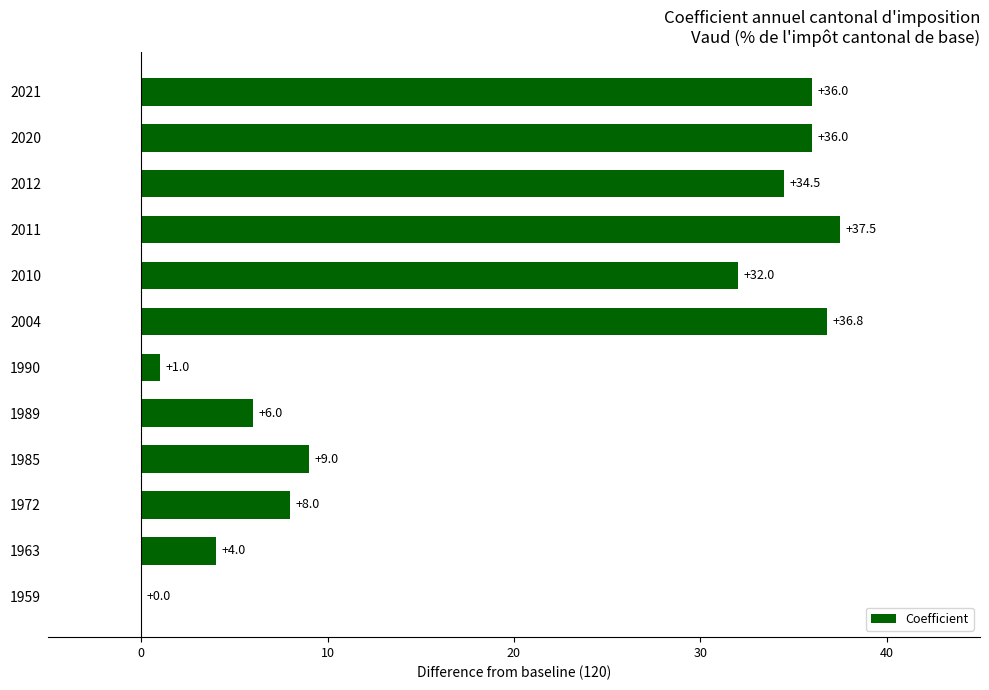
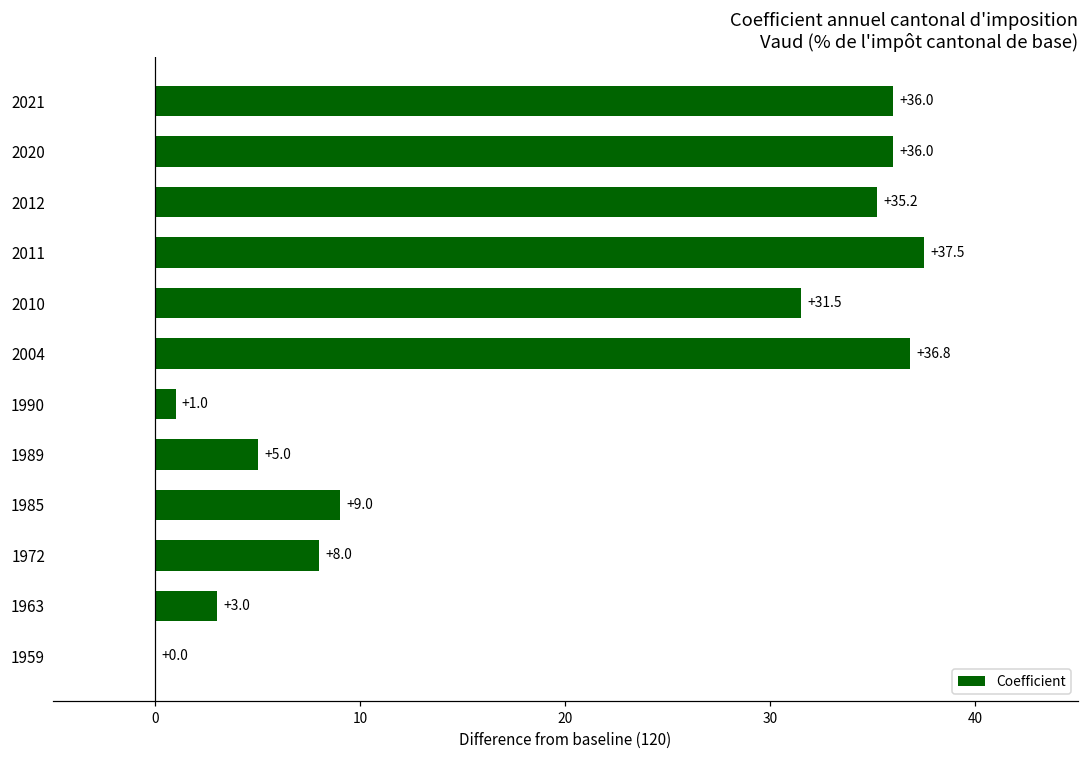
2012: +34.5 -> +35.2
2010: +32.0 -> +31.5
1989: +6.0 -> +5.0
1963: +4.0 -> +3.0
